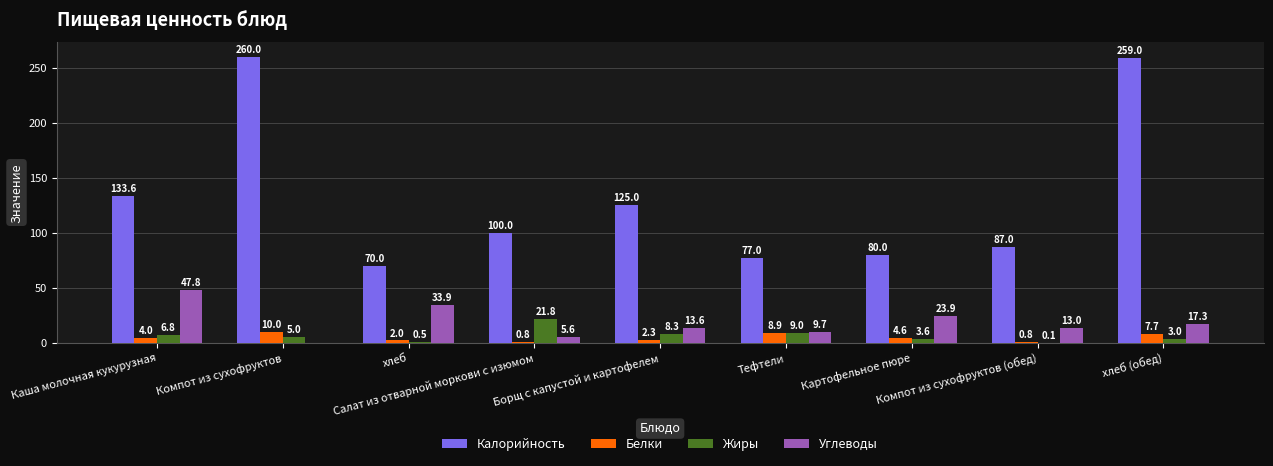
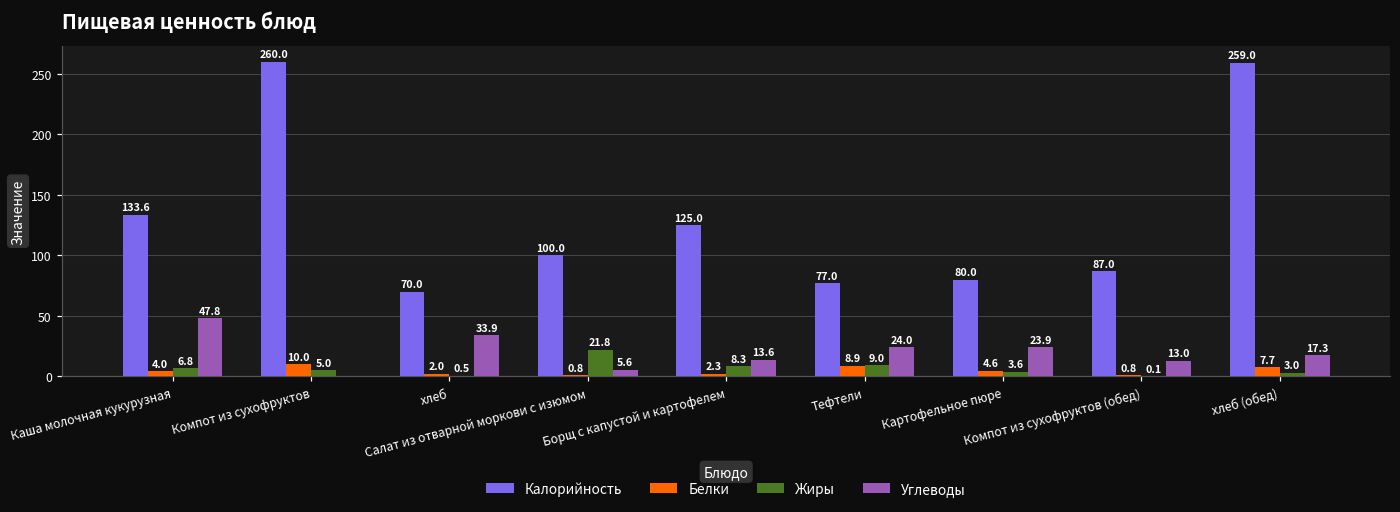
Углеводы, Тефтели: 9.7 -> 24.0
